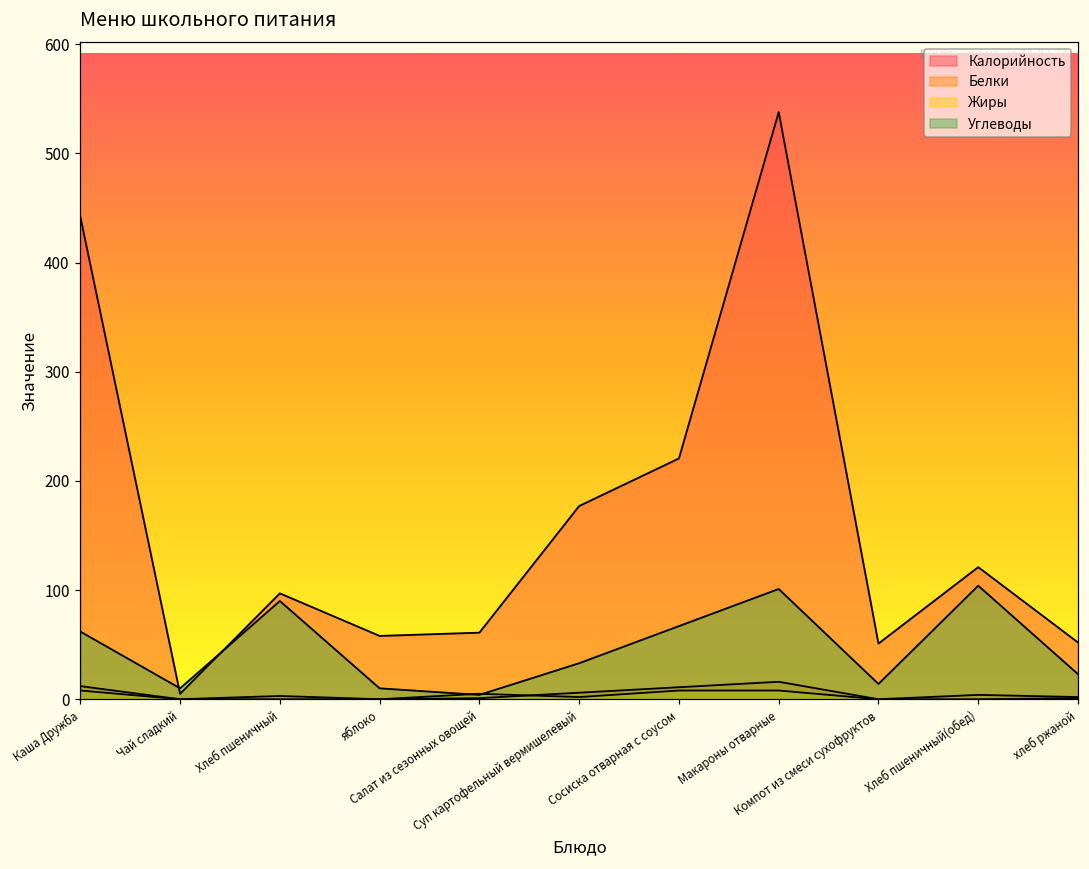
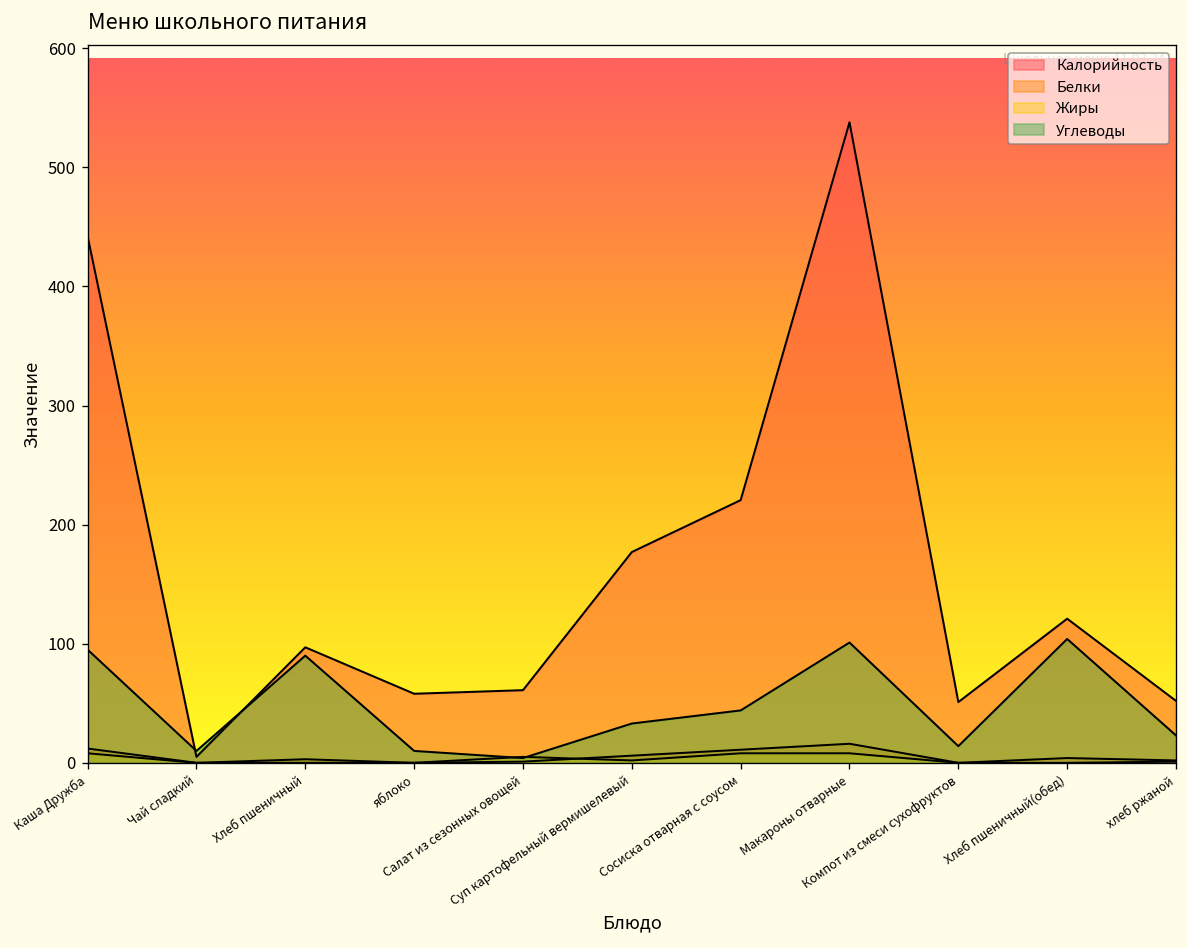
Углеводы, Каша Дружба: 60 -> 100
Углеводы, Сосиска отварная с соусом: 70 -> 40
